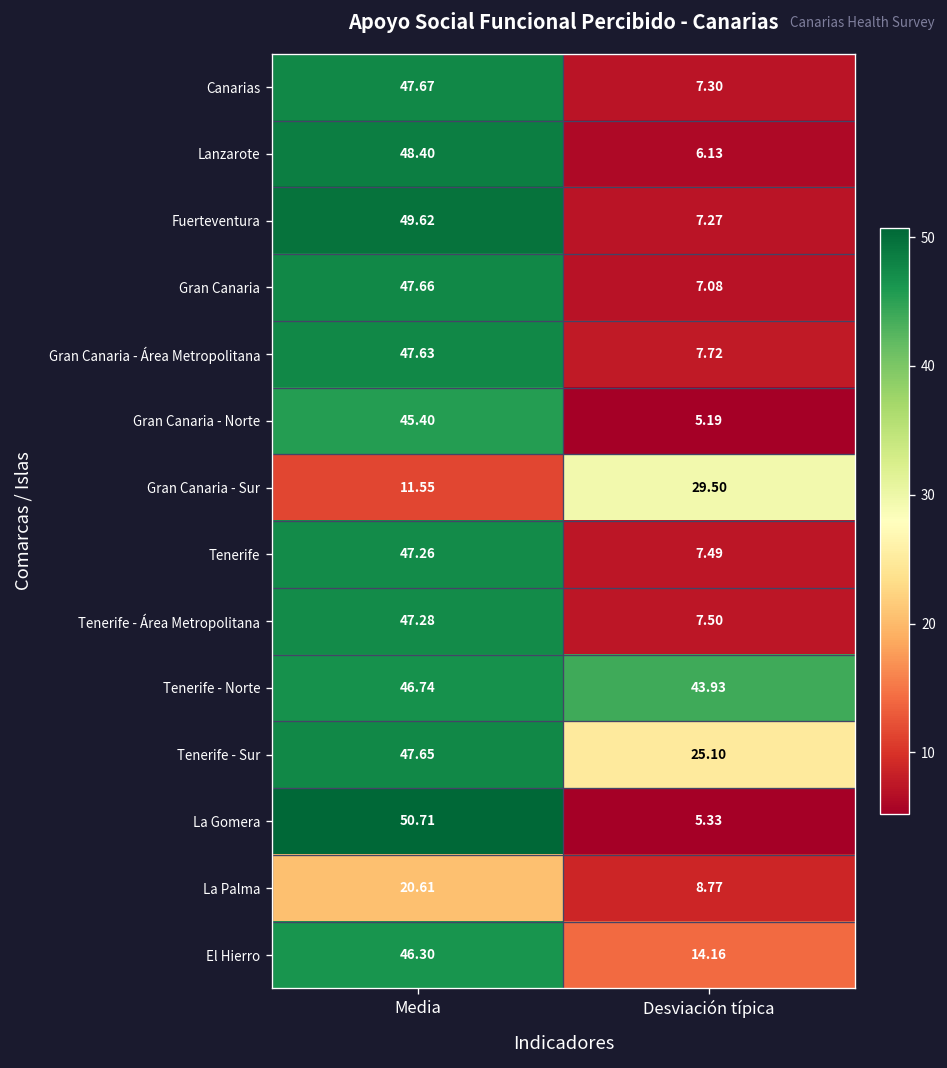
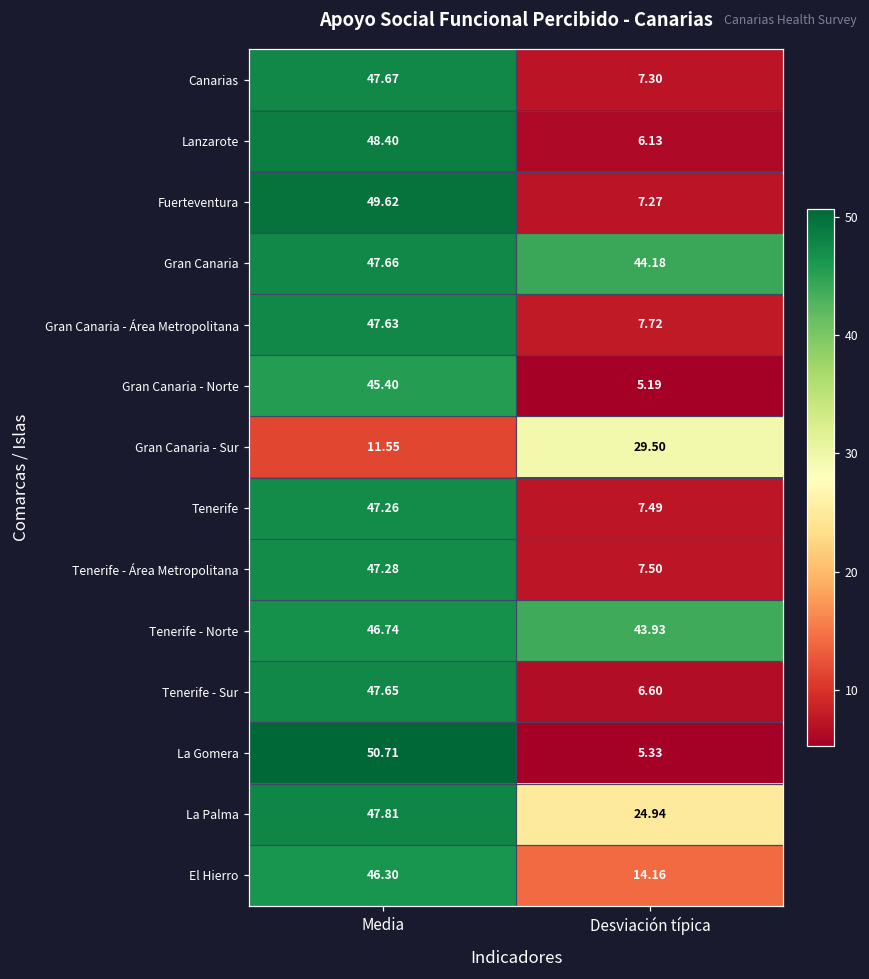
Gran Canaria, Desviación típica: 7.08 -> 44.18
Tenerife - Sur, Desviación típica: 25.10 -> 6.60
La Palma, Media: 20.61 -> 47.81
La Palma, Desviación típica: 8.77 -> 24.94
